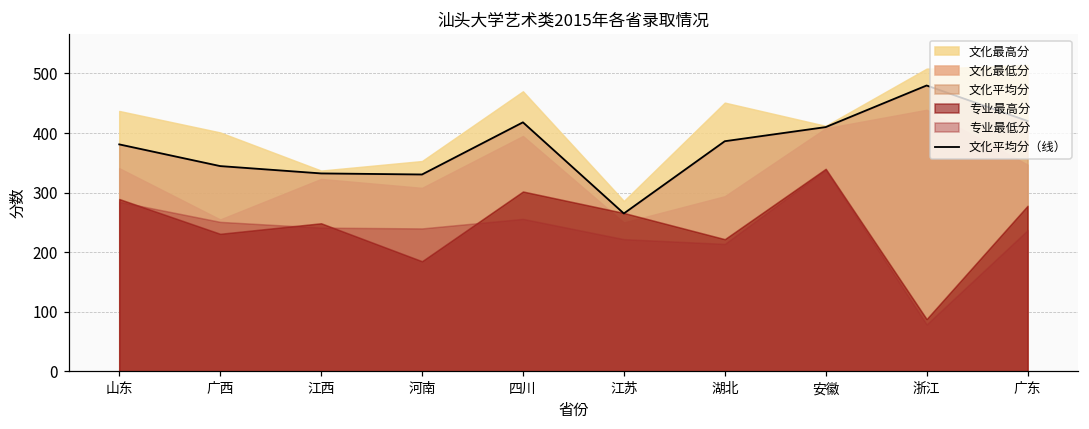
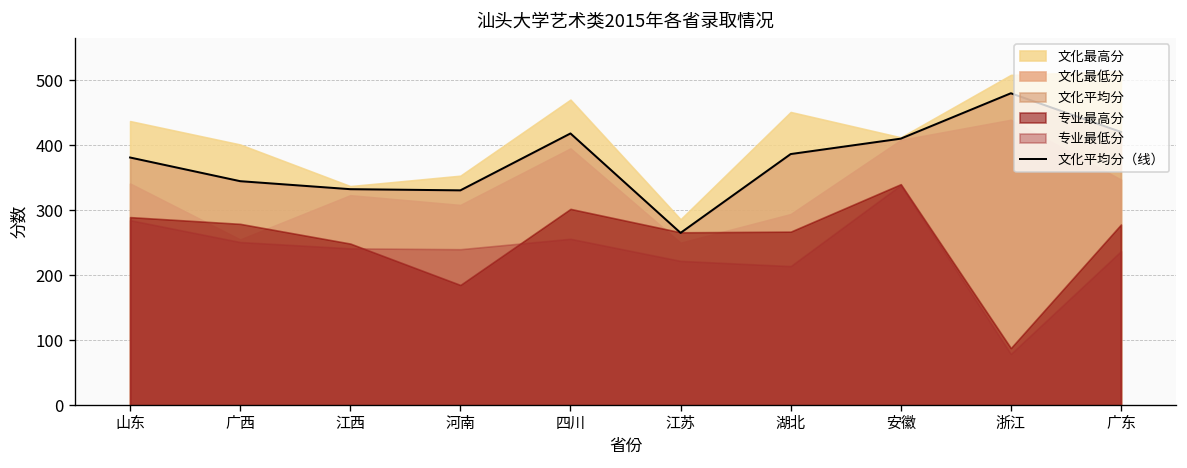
专业最高分, 广西: 230 -> 280
专业最高分, 湖北: 220 -> 270
